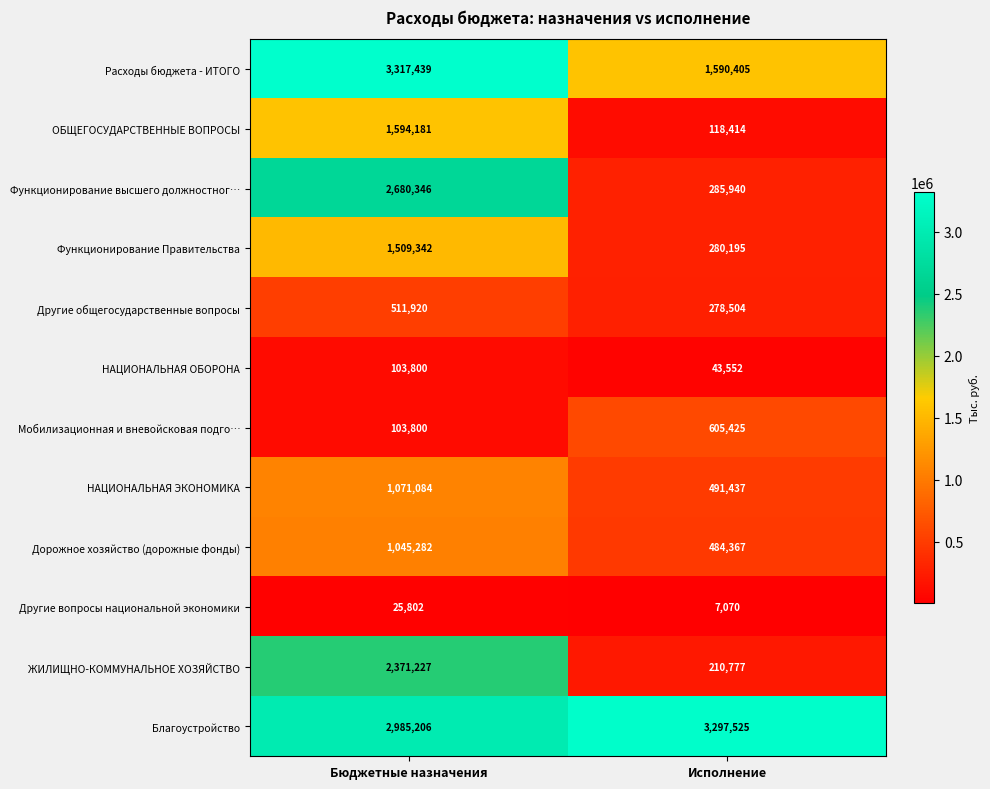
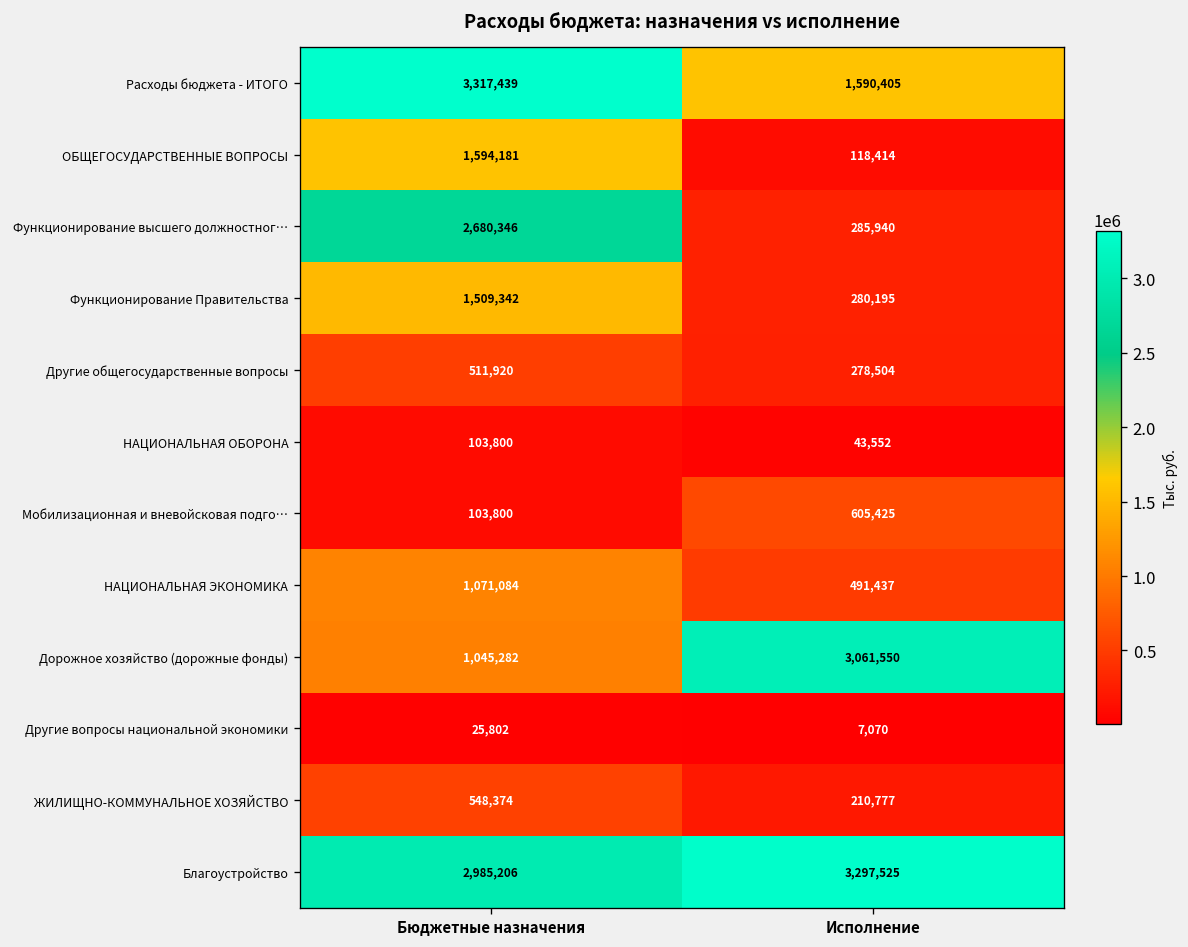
Дорожное хозяйство (дорожные фонды), Исполнение: 484,367 -> 3,061,550
ЖИЛИЩНО-КОММУНАЛЬНОЕ ХОЗЯЙСТВО, Бюджетные назначения: 2,371,227 -> 548,374
